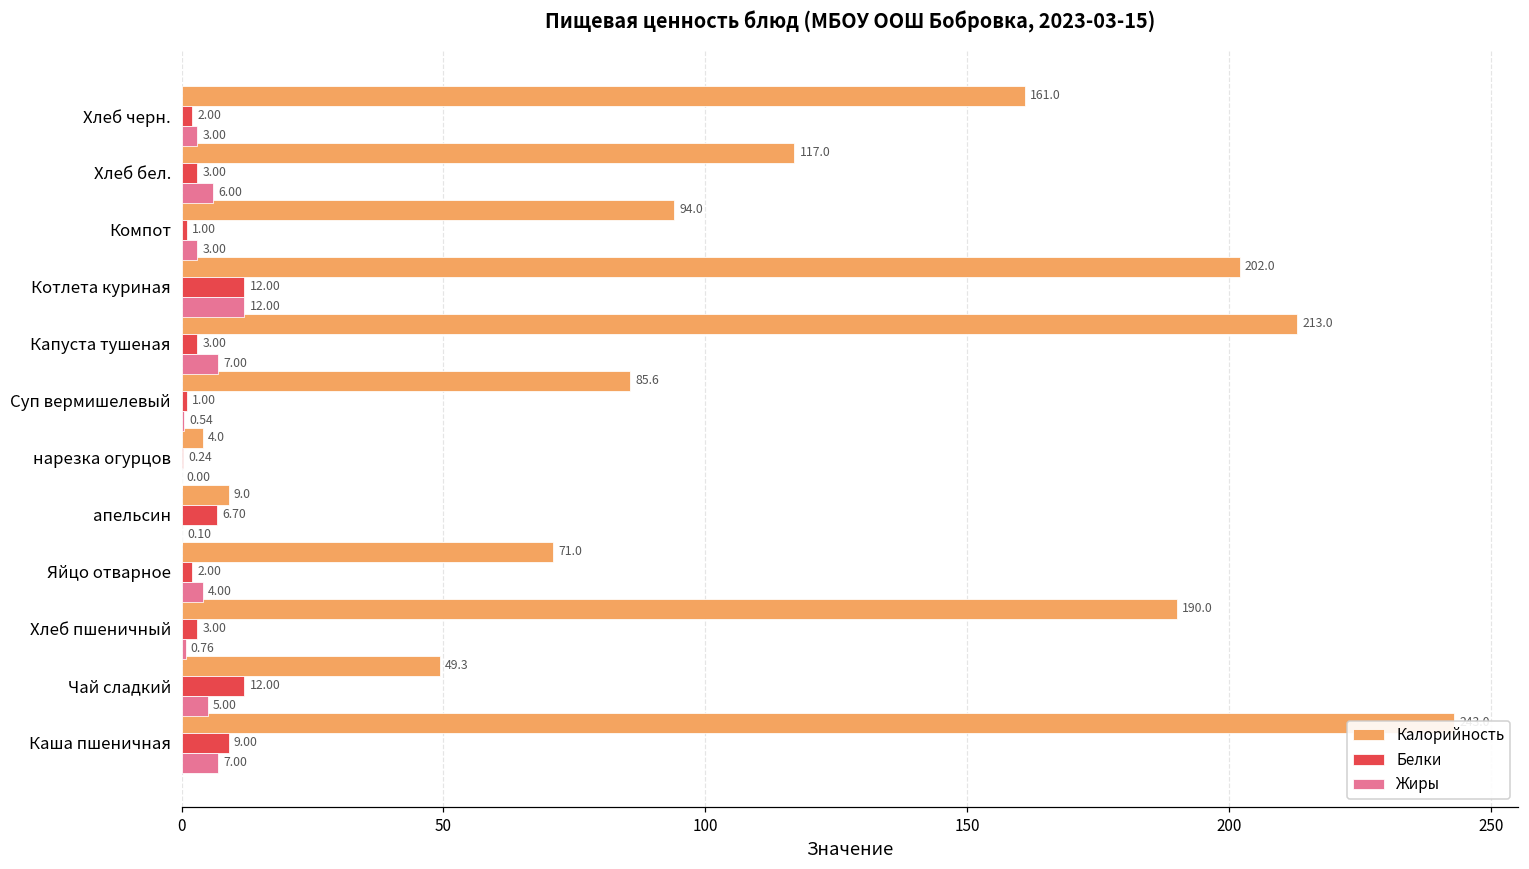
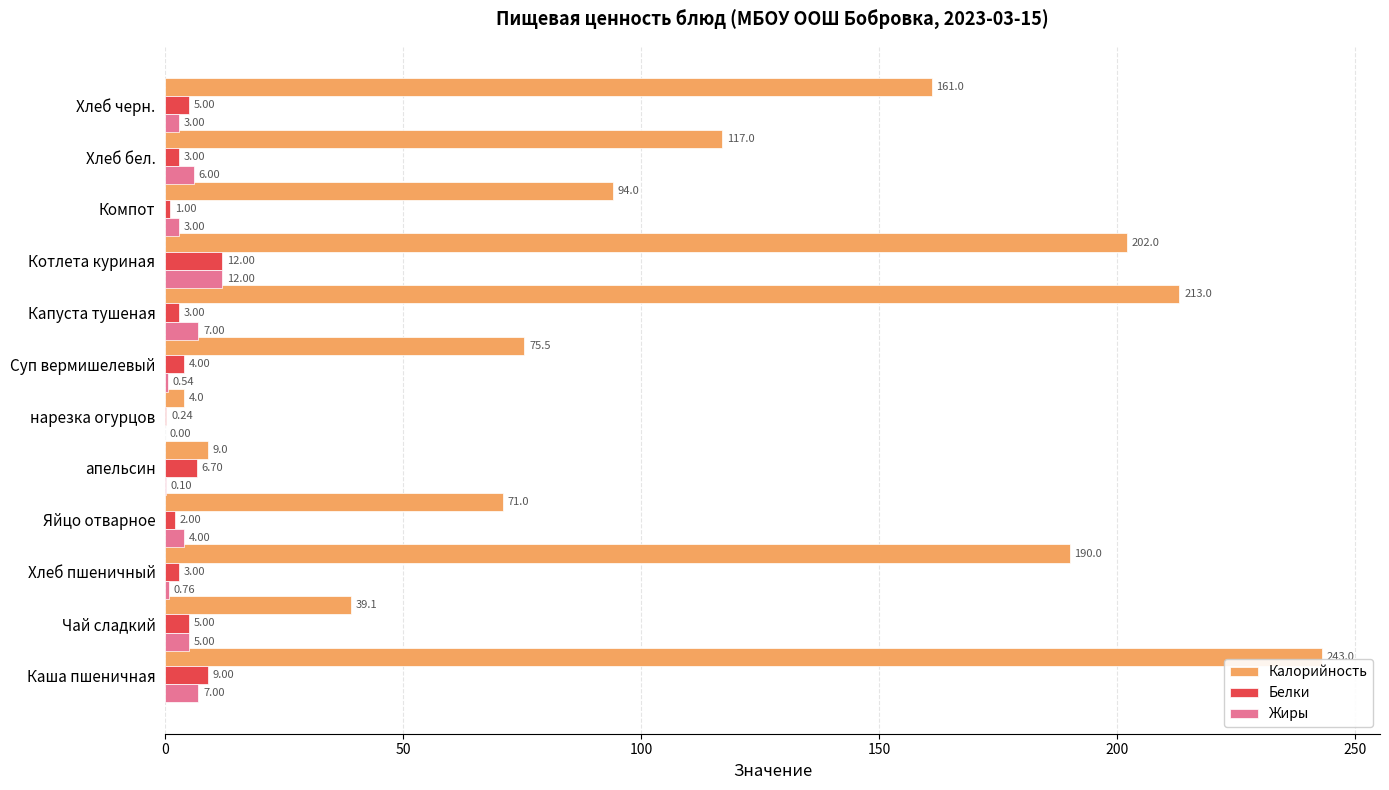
Белки, Хлеб черн.: 2.00 -> 5.00
Калорийность, Суп вермишелевый: 85.6 -> 75.5
Белки, Суп вермишелевый: 1.00 -> 4.00
Калорийность, Чай сладкий: 49.3 -> 39.1
Белки, Чай сладкий: 12.00 -> 5.00
